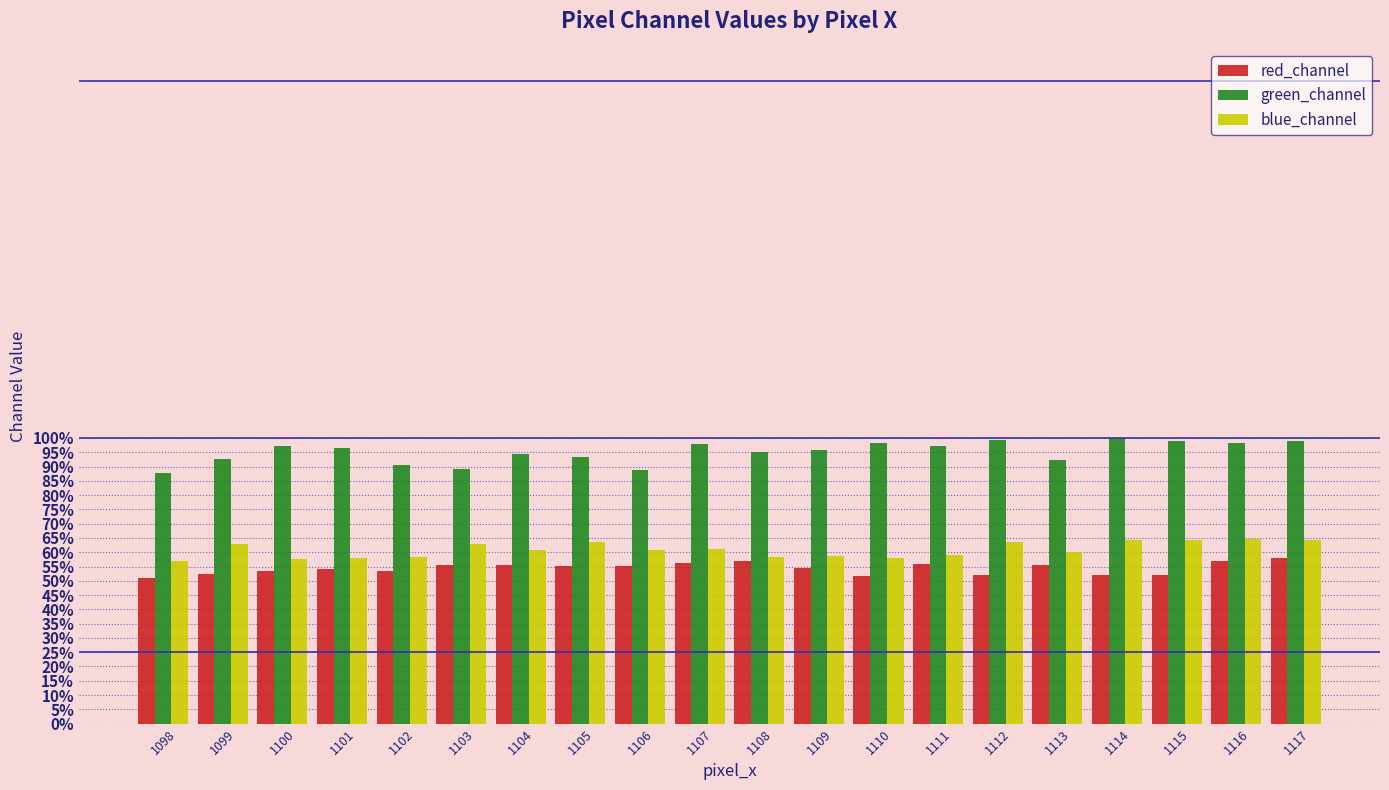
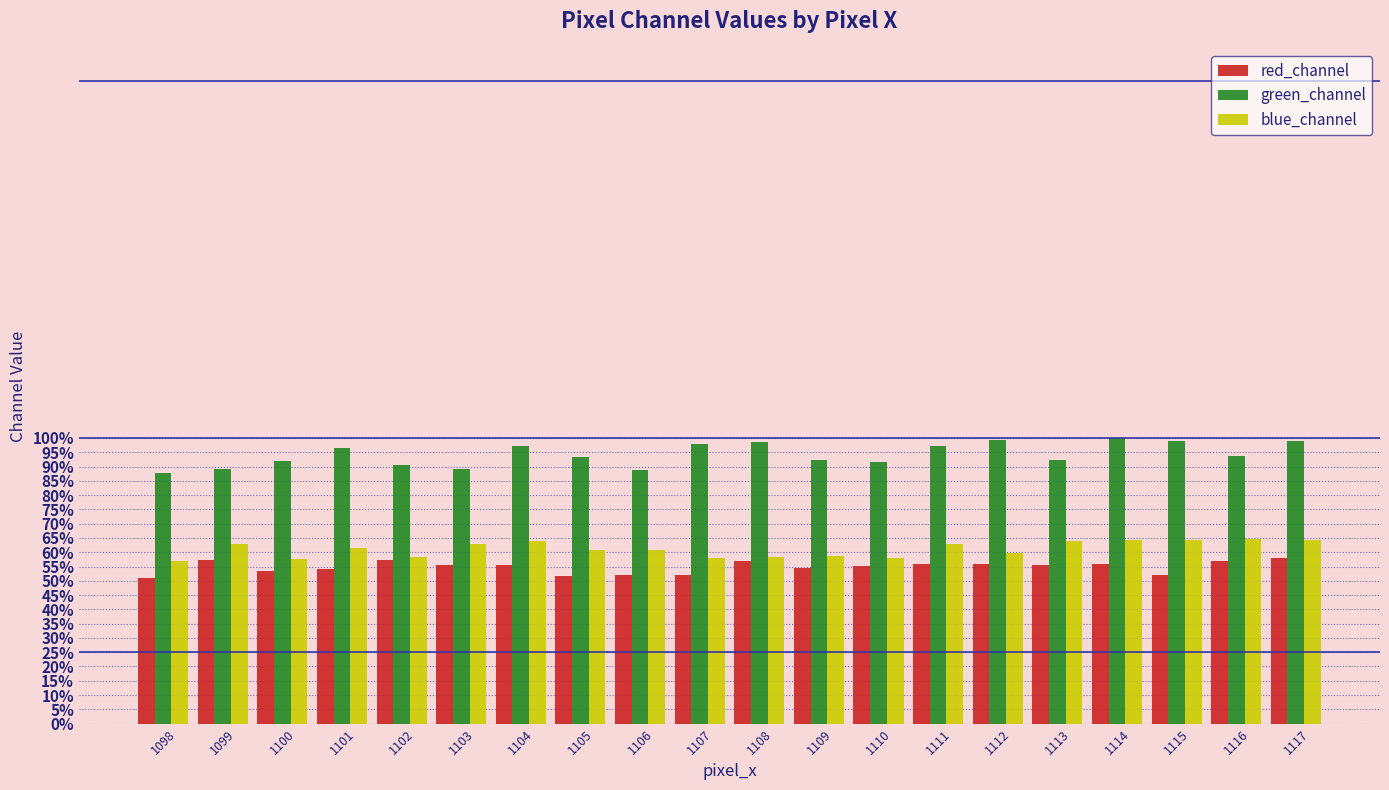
red_channel, 1099: 52% -> 57%
green_channel, 1099: 93% -> 89%
green_channel, 1100: 97% -> 92%
blue_channel, 1101: 58% -> 61%
red_channel, 1102: 53% -> 57%
green_channel, 1104: 94% -> 97%
blue_channel, 1104: 61% -> 64%
red_channel, 1105: 55% -> 52%
blue_channel, 1105: 64% -> 61%
red_channel, 1106: 55% -> 52%
red_channel, 1107: 56% -> 52%
blue_channel, 1107: 61% -> 58%
green_channel, 1108: 95% -> 99%
green_channel, 1109: 96% -> 92%
red_channel, 1110: 52% -> 55%
green_channel, 1110: 98% -> 91%
blue_channel, 1111: 59% -> 63%
red_channel, 1112: 52% -> 56%
blue_channel, 1112: 64% -> 60%
blue_channel, 1113: 60% -> 64%
red_channel, 1114: 52% -> 56%
green_channel, 1116: 98% -> 94%
